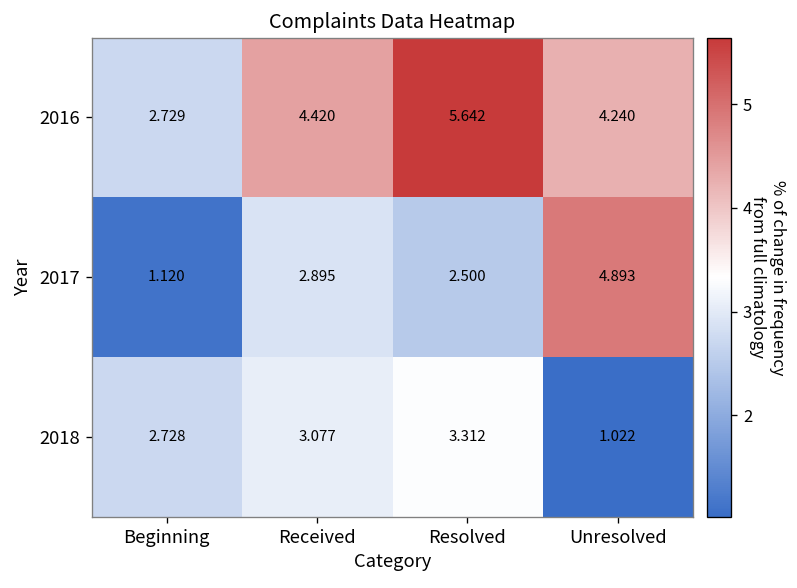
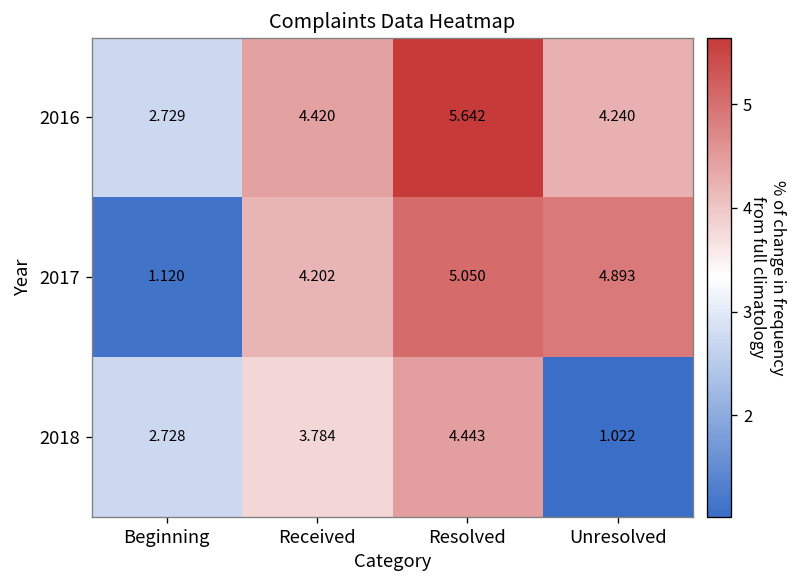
2017, Received: 2.895 -> 4.202
2017, Resolved: 2.500 -> 5.050
2018, Received: 3.077 -> 3.784
2018, Resolved: 3.312 -> 4.443
